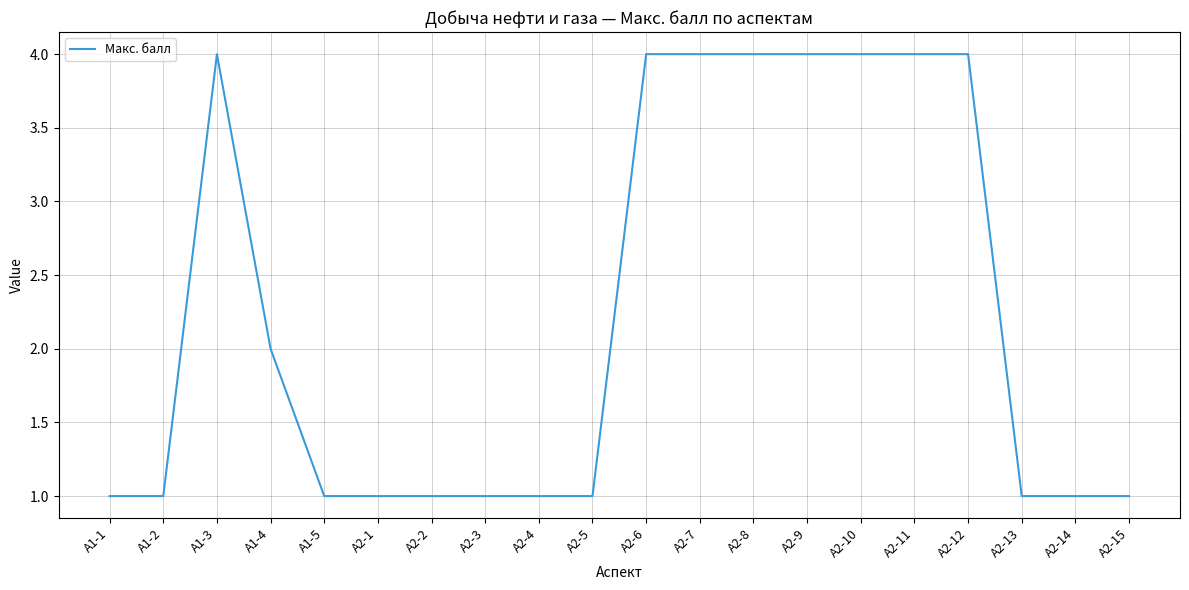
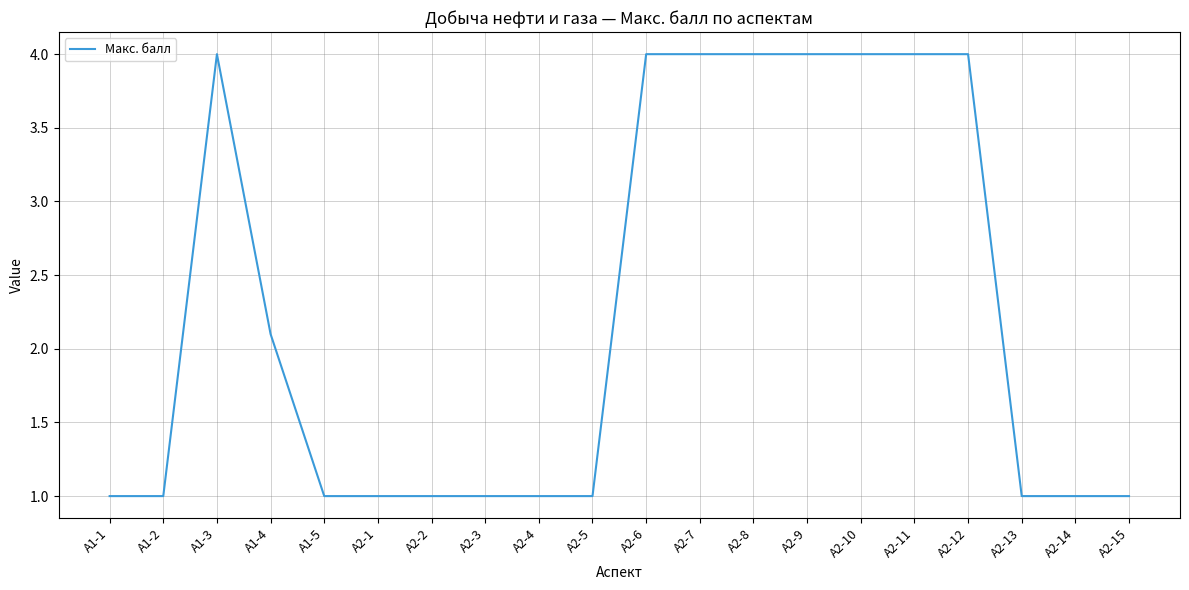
А1-4: 2.0 -> 2.1
